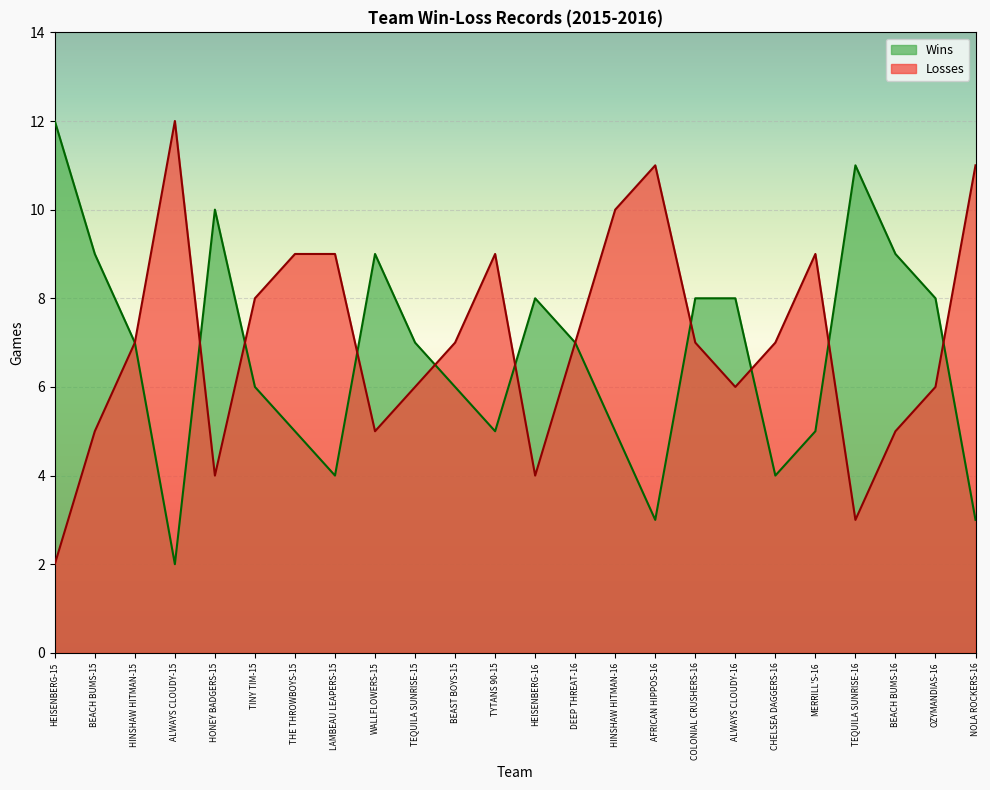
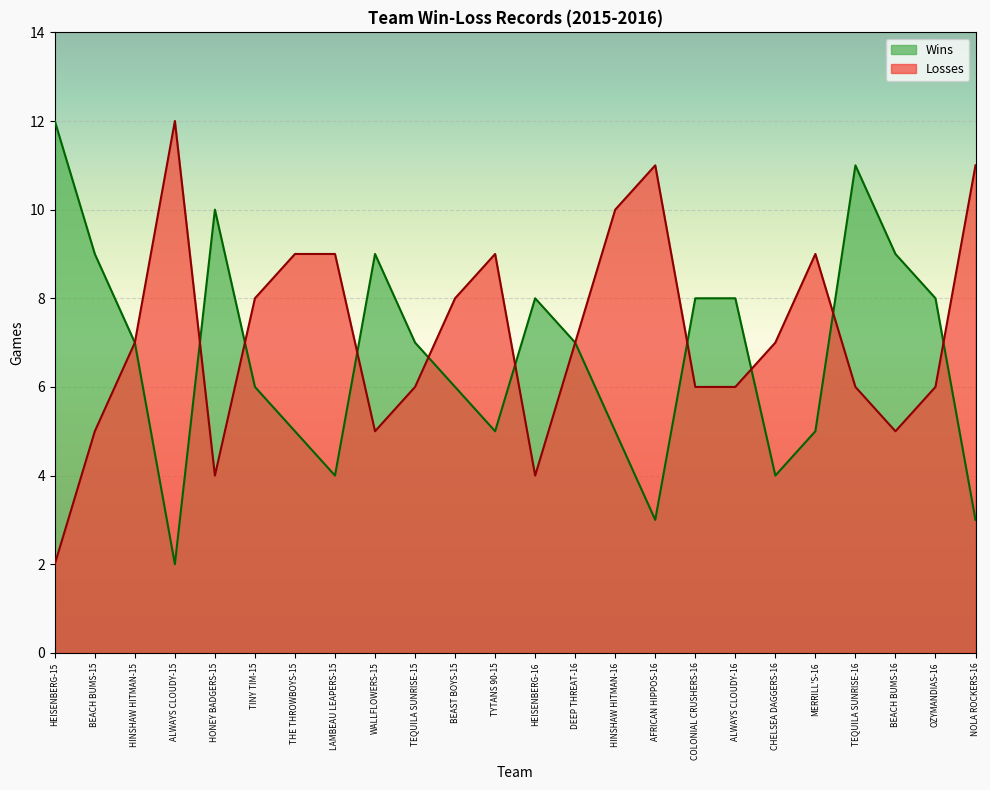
Losses, BEAST BOYS-15: 7 -> 8
Losses, COLONIAL CRUSHERS-16: 7 -> 6
Losses, TEQUILA SUNRISE-16: 3 -> 6
